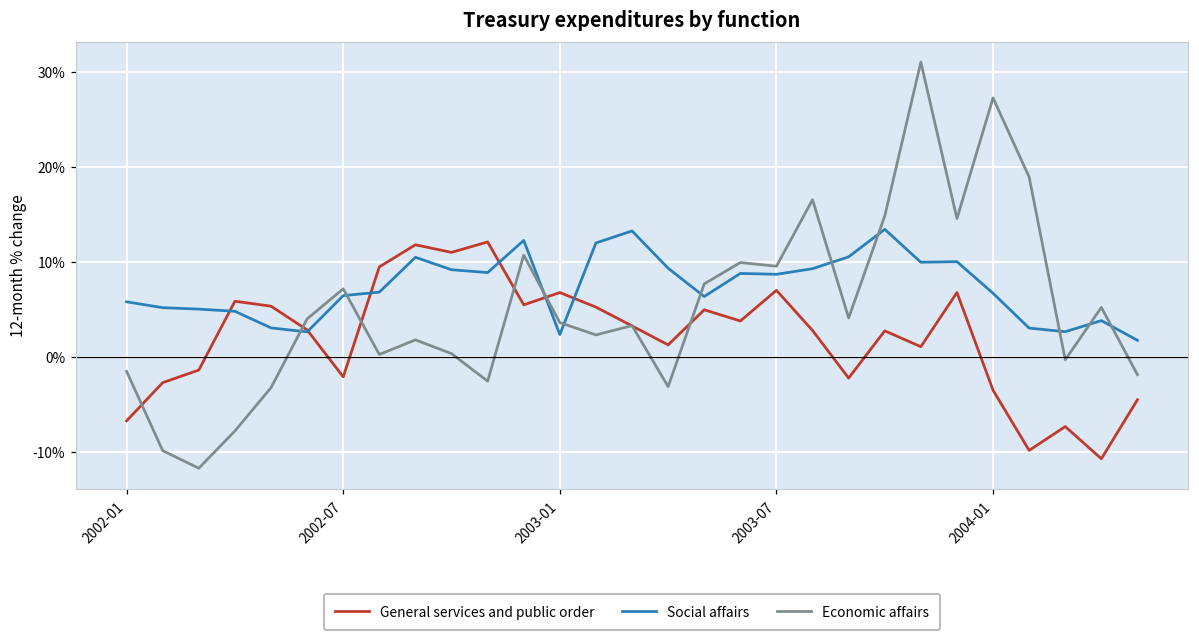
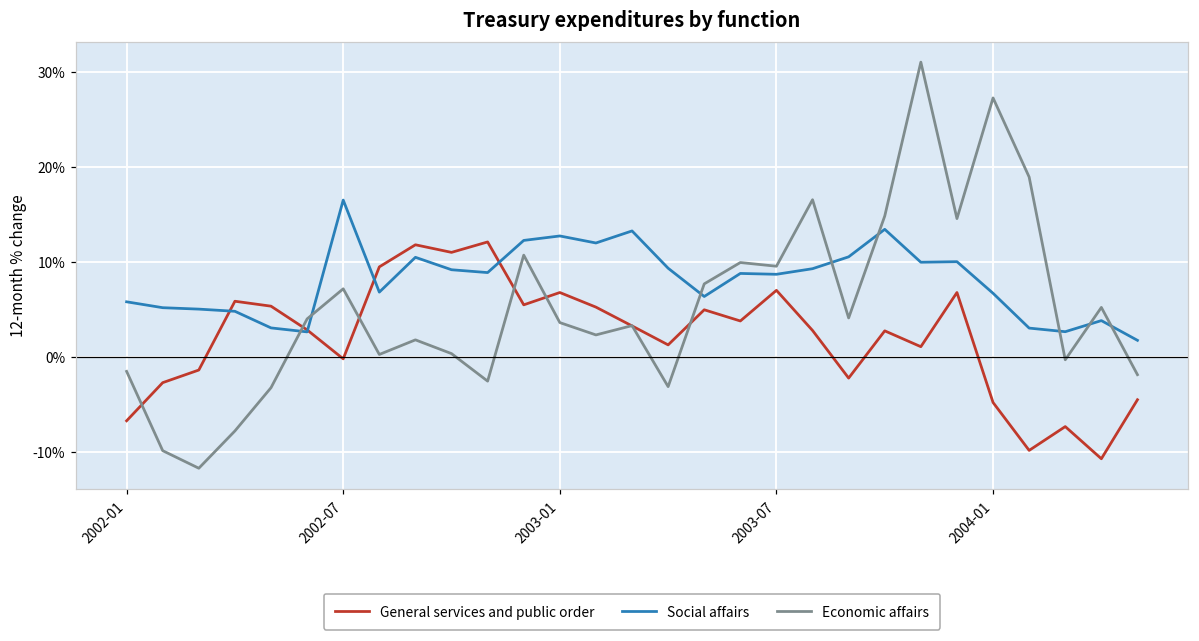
General services and public order, 2002-07: -2% -> 0%
Social affairs, 2002-07: 6% -> 17%
Social affairs, 2003-01: 2% -> 13%
General services and public order, 2004-01: -4% -> -5%
